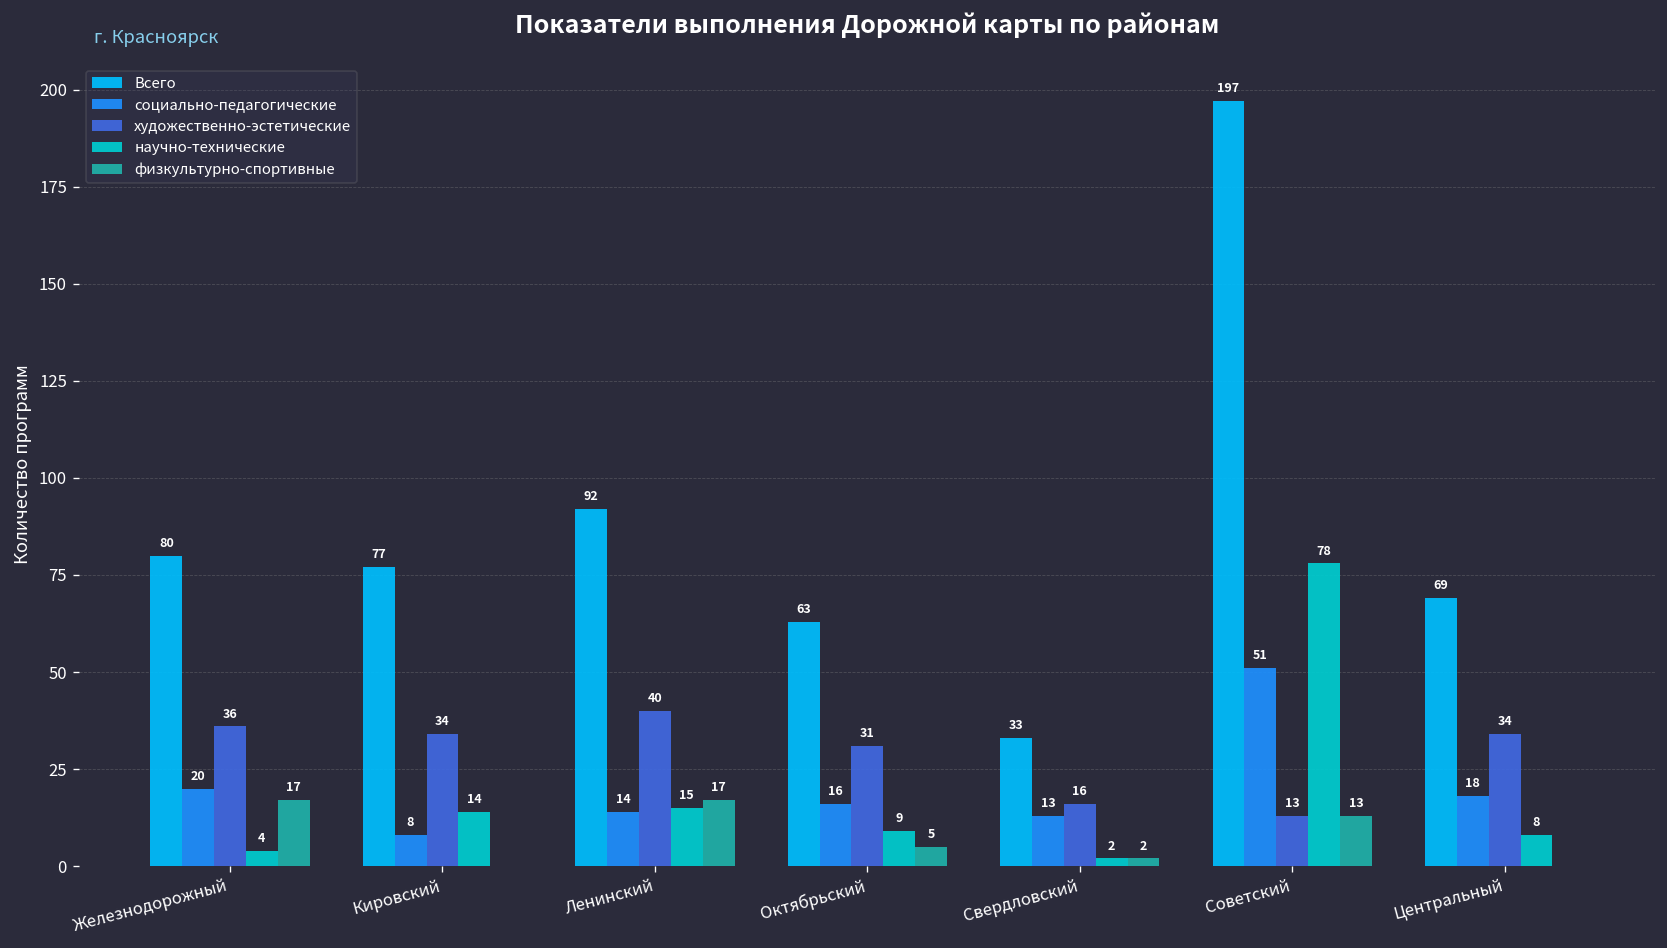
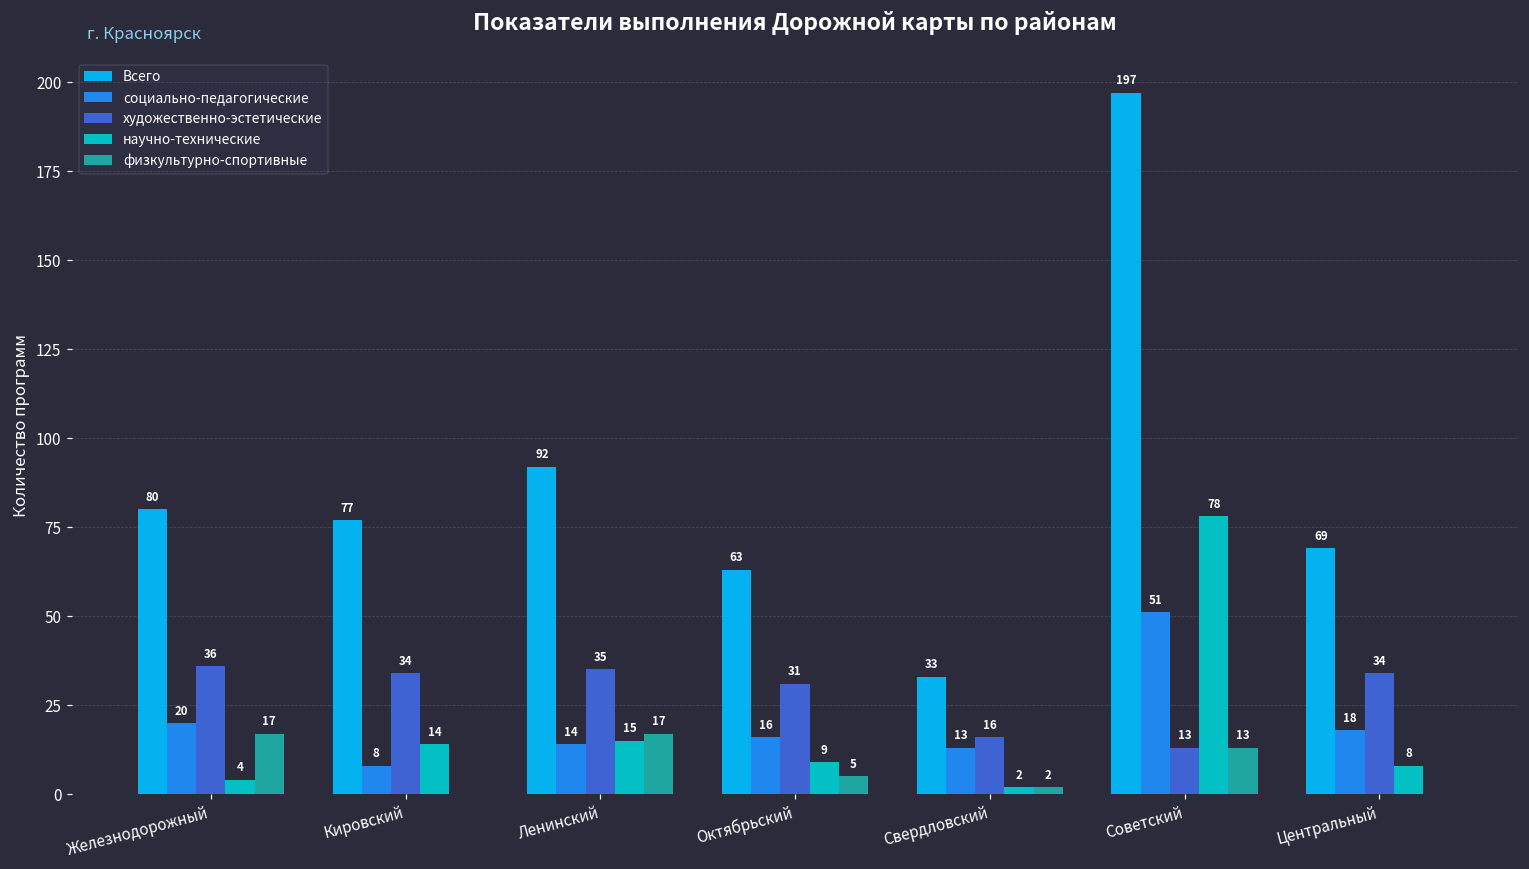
художественно-эстетические, Ленинский: 40 -> 35
